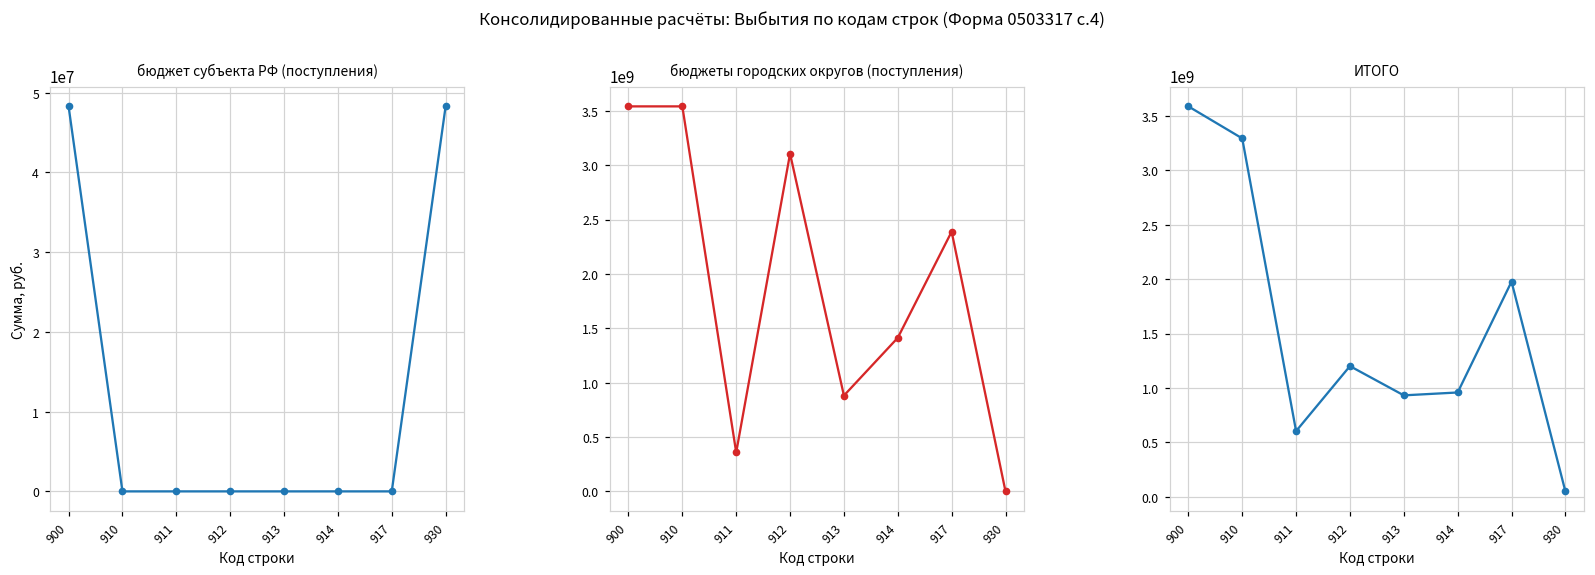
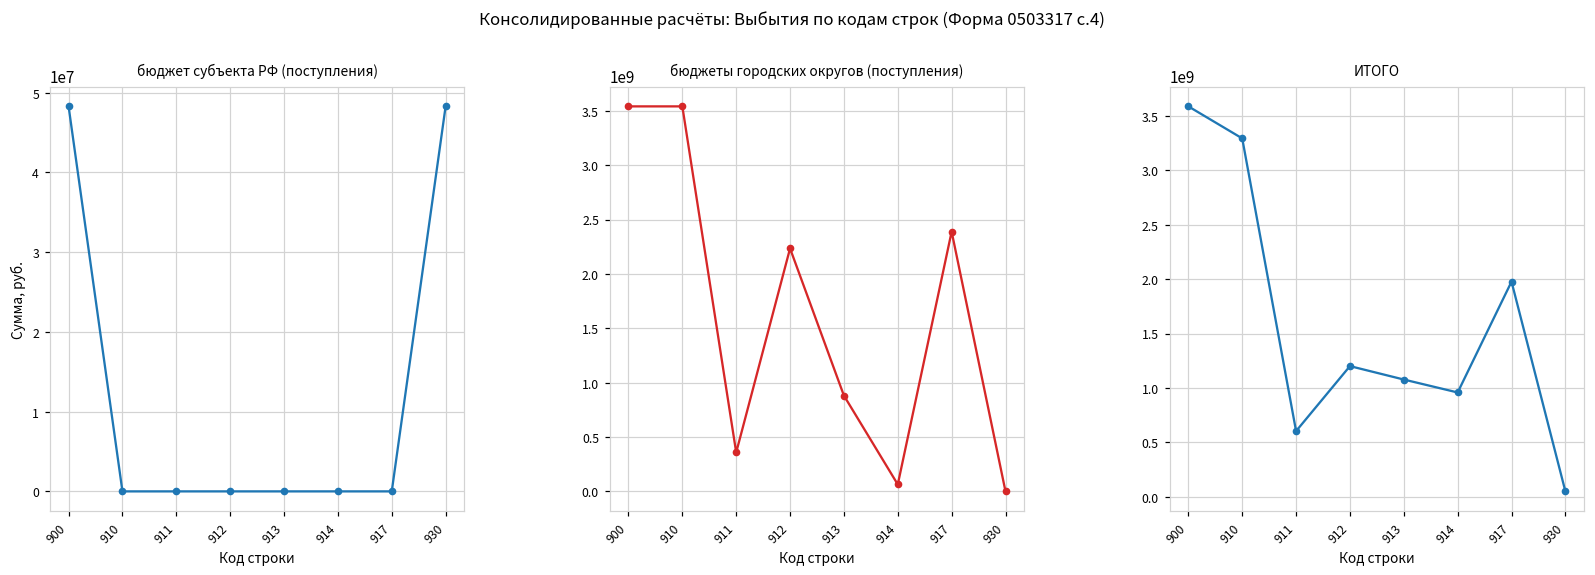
бюджеты городских округов (поступления), 912: 3100000000 -> 2200000000
бюджеты городских округов (поступления), 914: 1400000000 -> 100000000
ИТОГО, 913: 900000000 -> 1100000000
